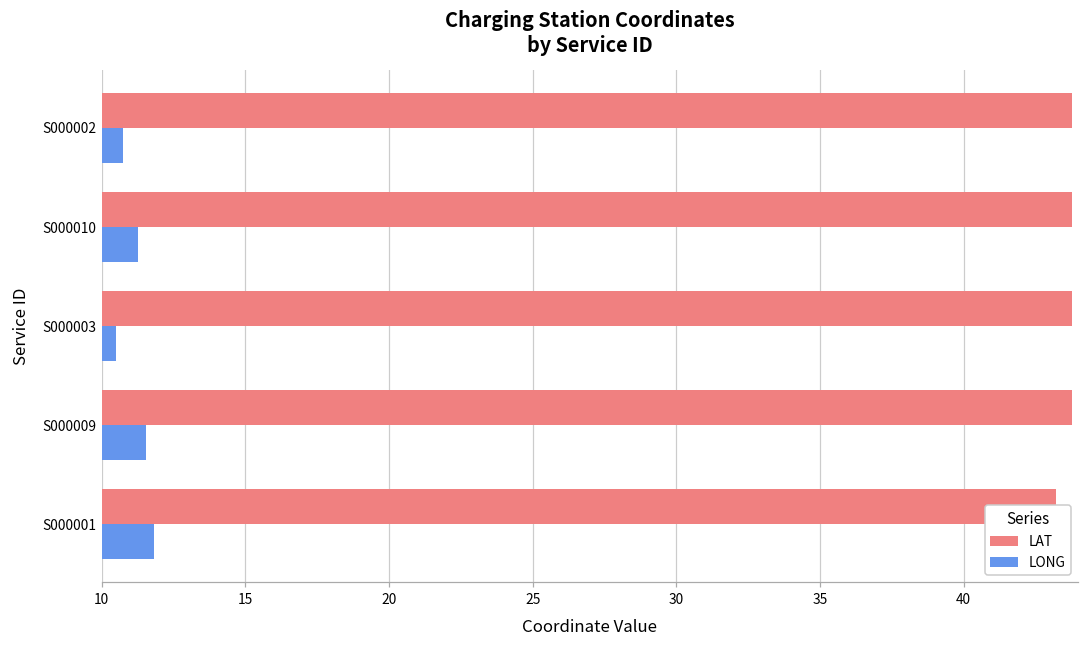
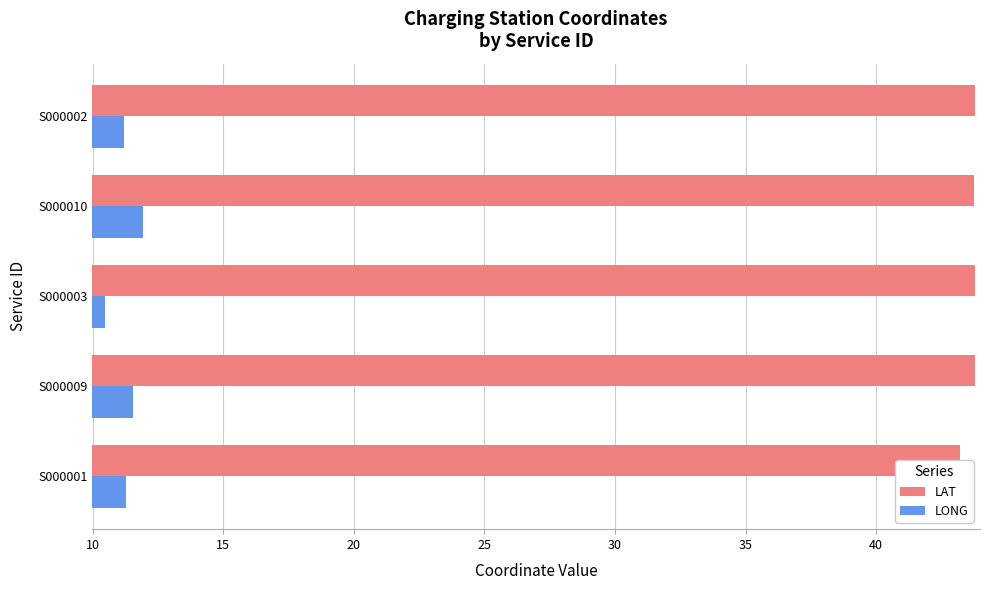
LONG, S000002: 10.7 -> 11.2
LONG, S000010: 11.3 -> 11.9
LONG, S000001: 11.8 -> 11.3
